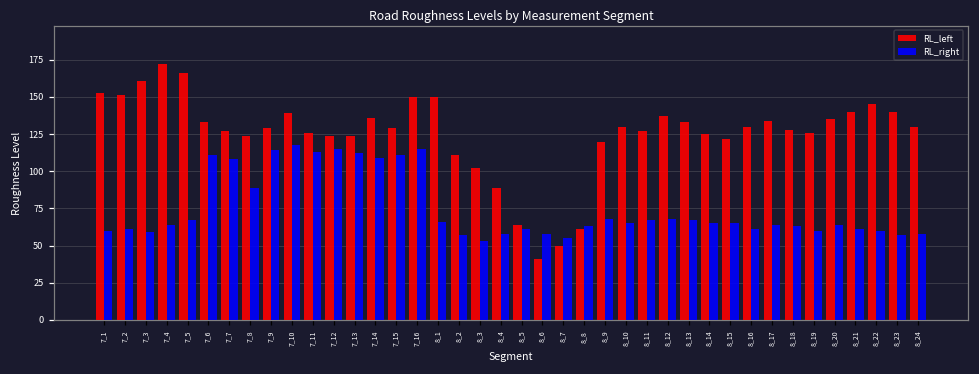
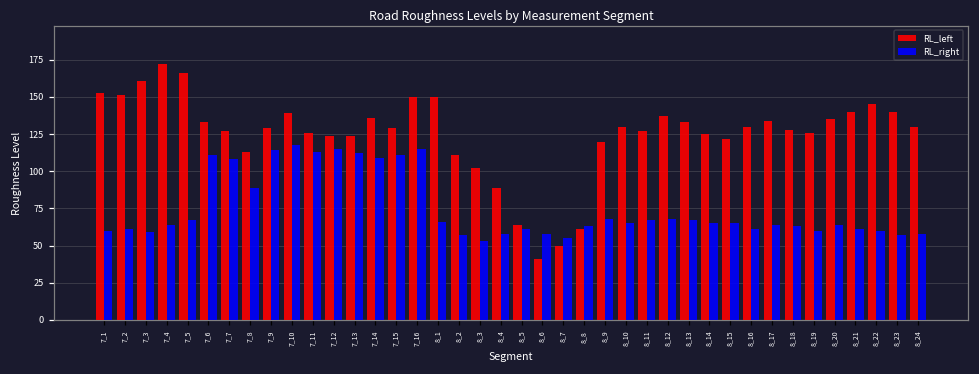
RL_left, 7_8: 124 -> 113
